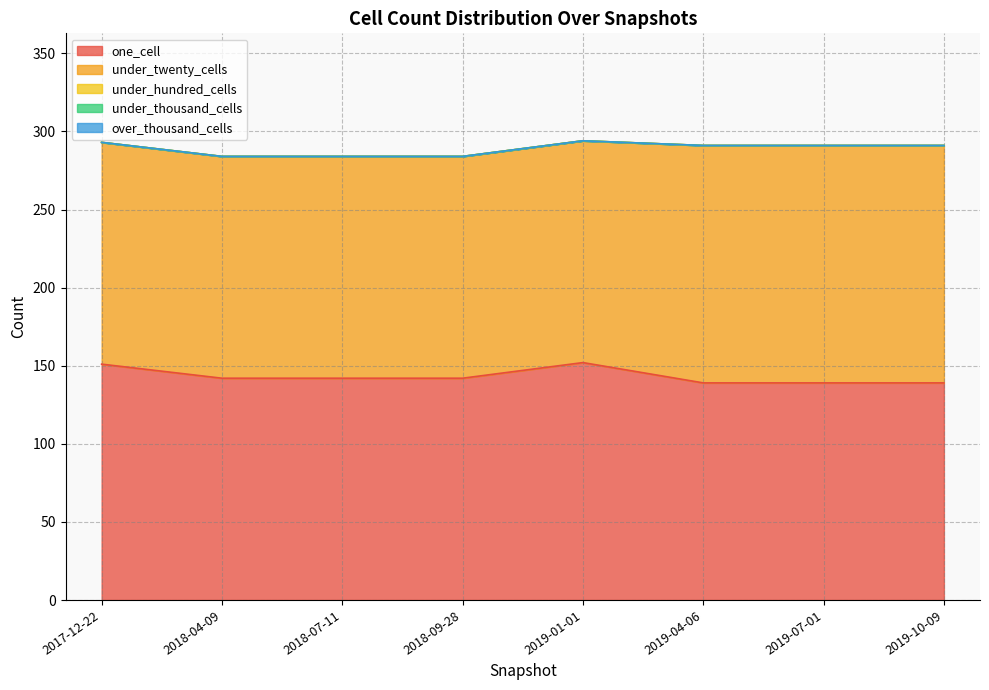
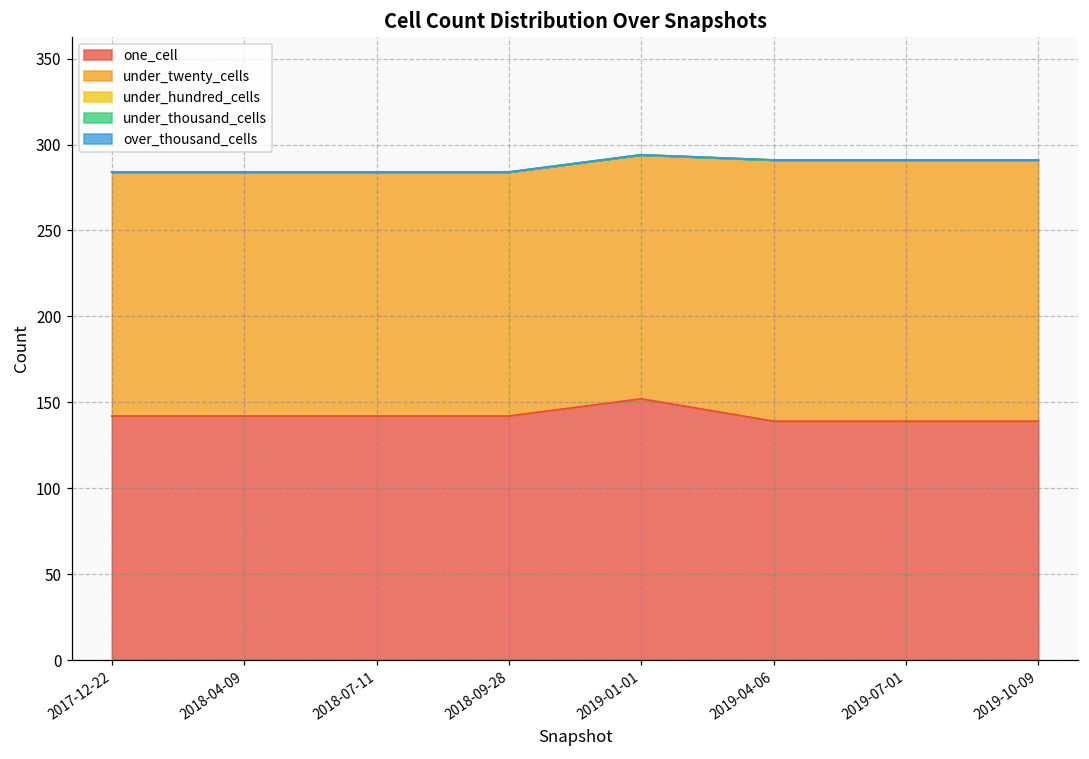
one_cell, 2017-12-22: 151 -> 142
